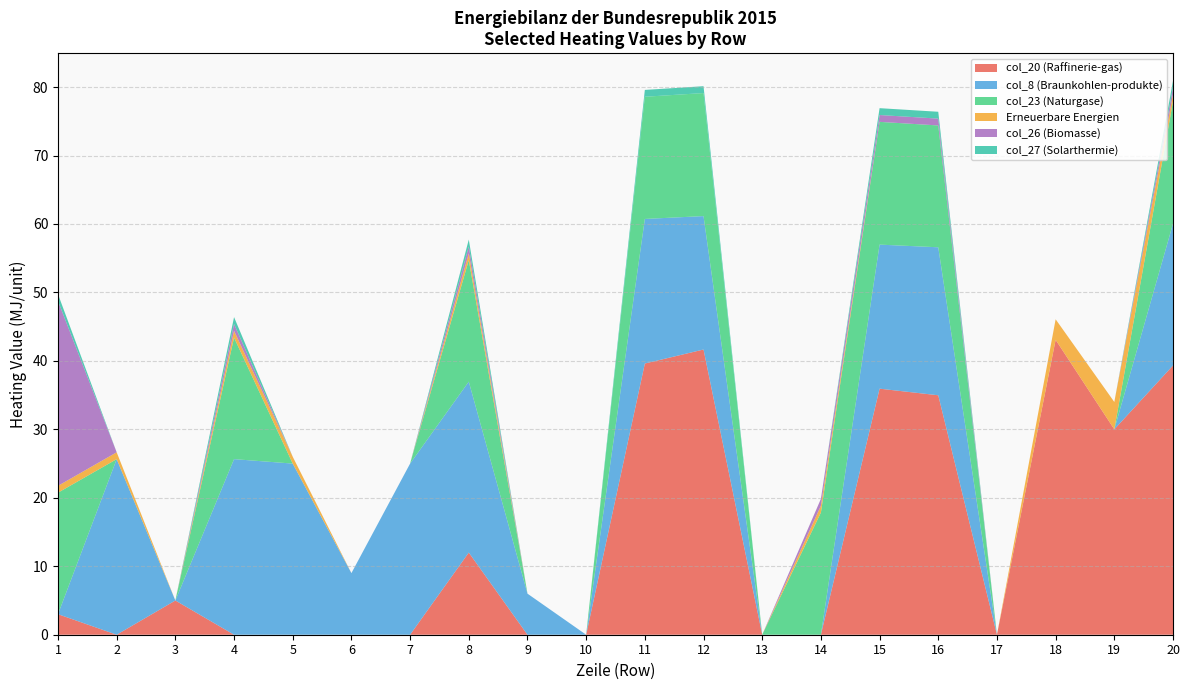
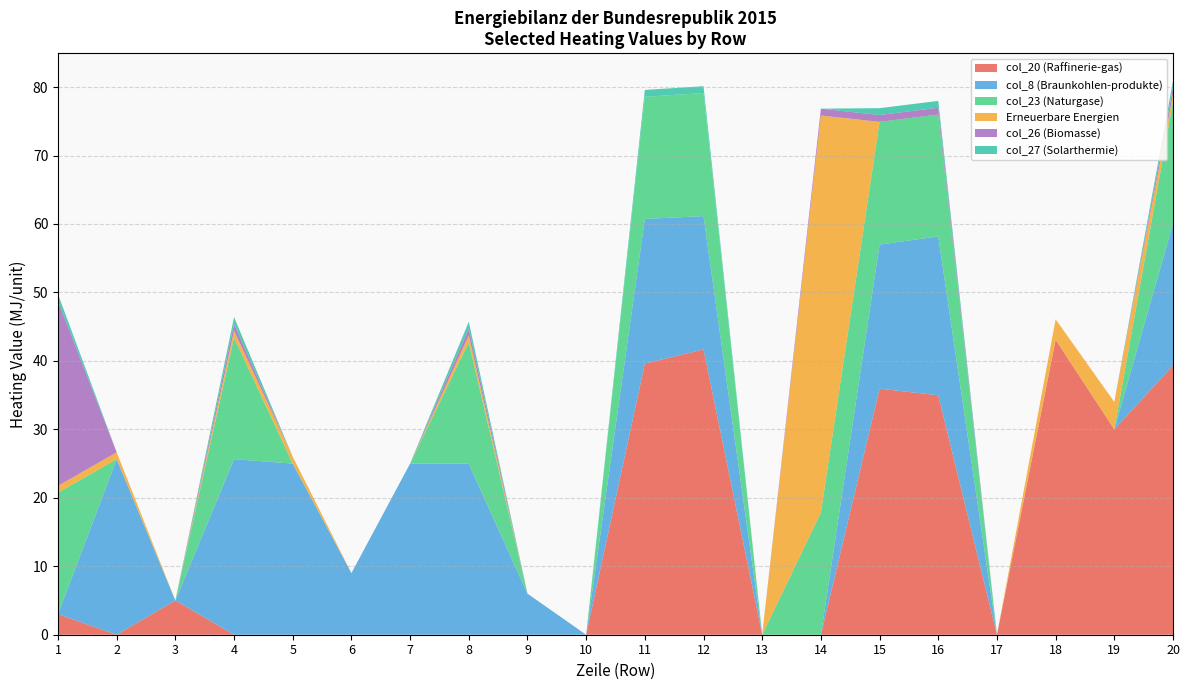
col_20 (Raffinerie-gas), 8: 12 -> 0
Erneuerbare Energien, 14: 1 -> 58
col_8 (Braunkohlen-produkte), 16: 22 -> 23
